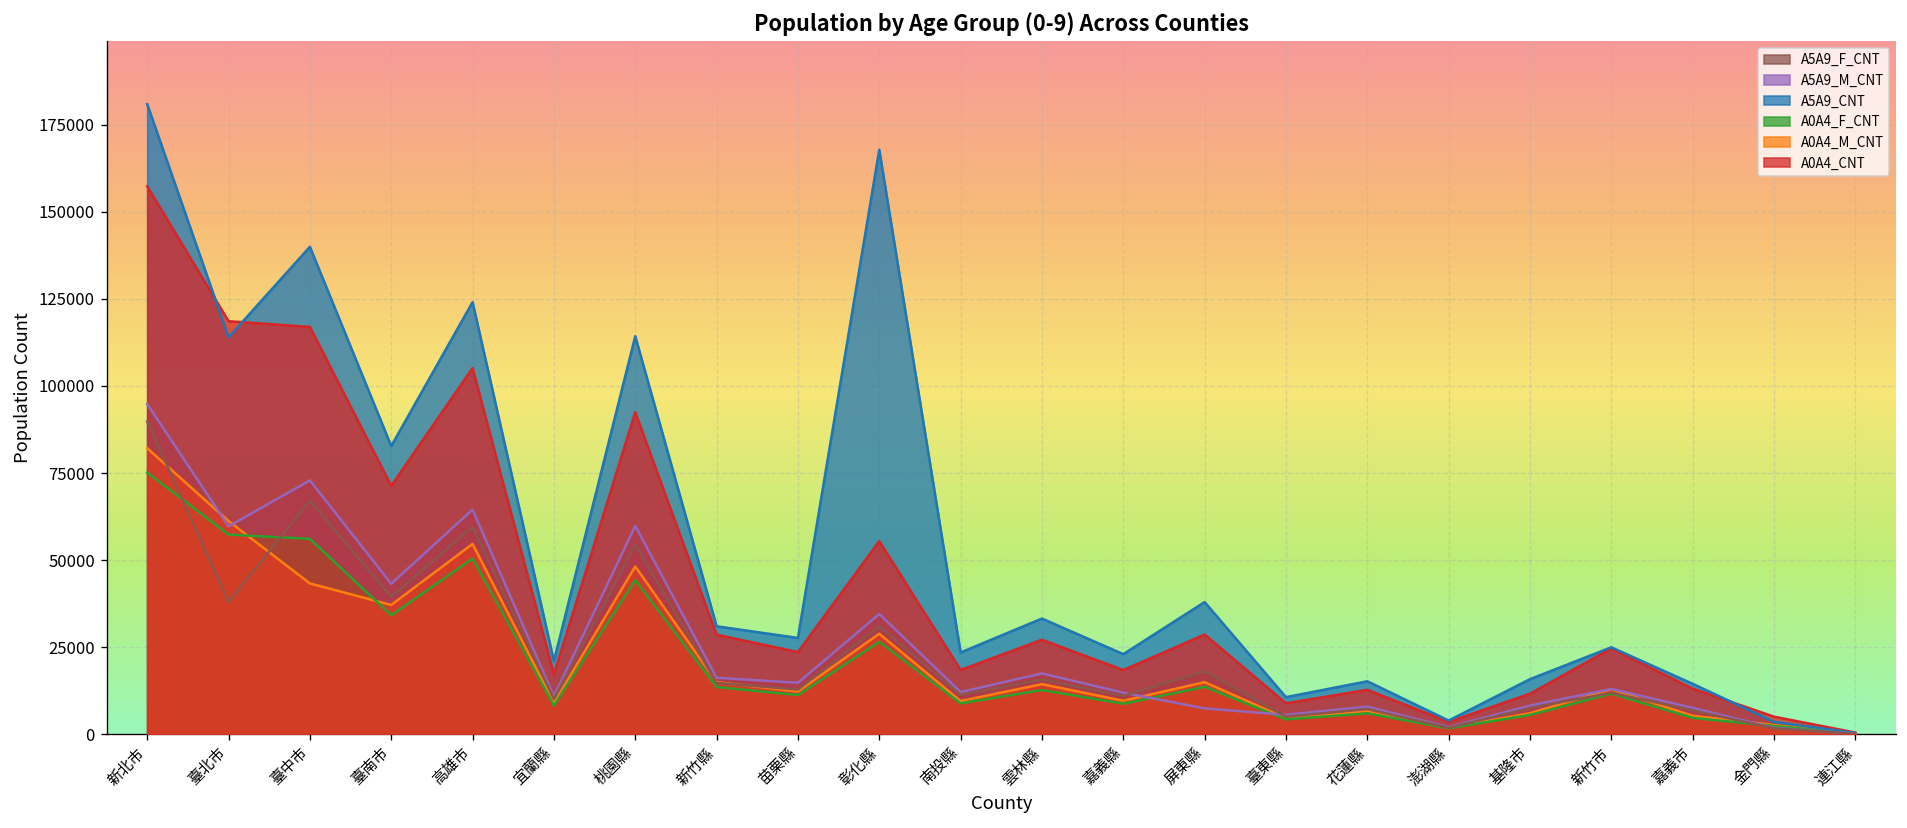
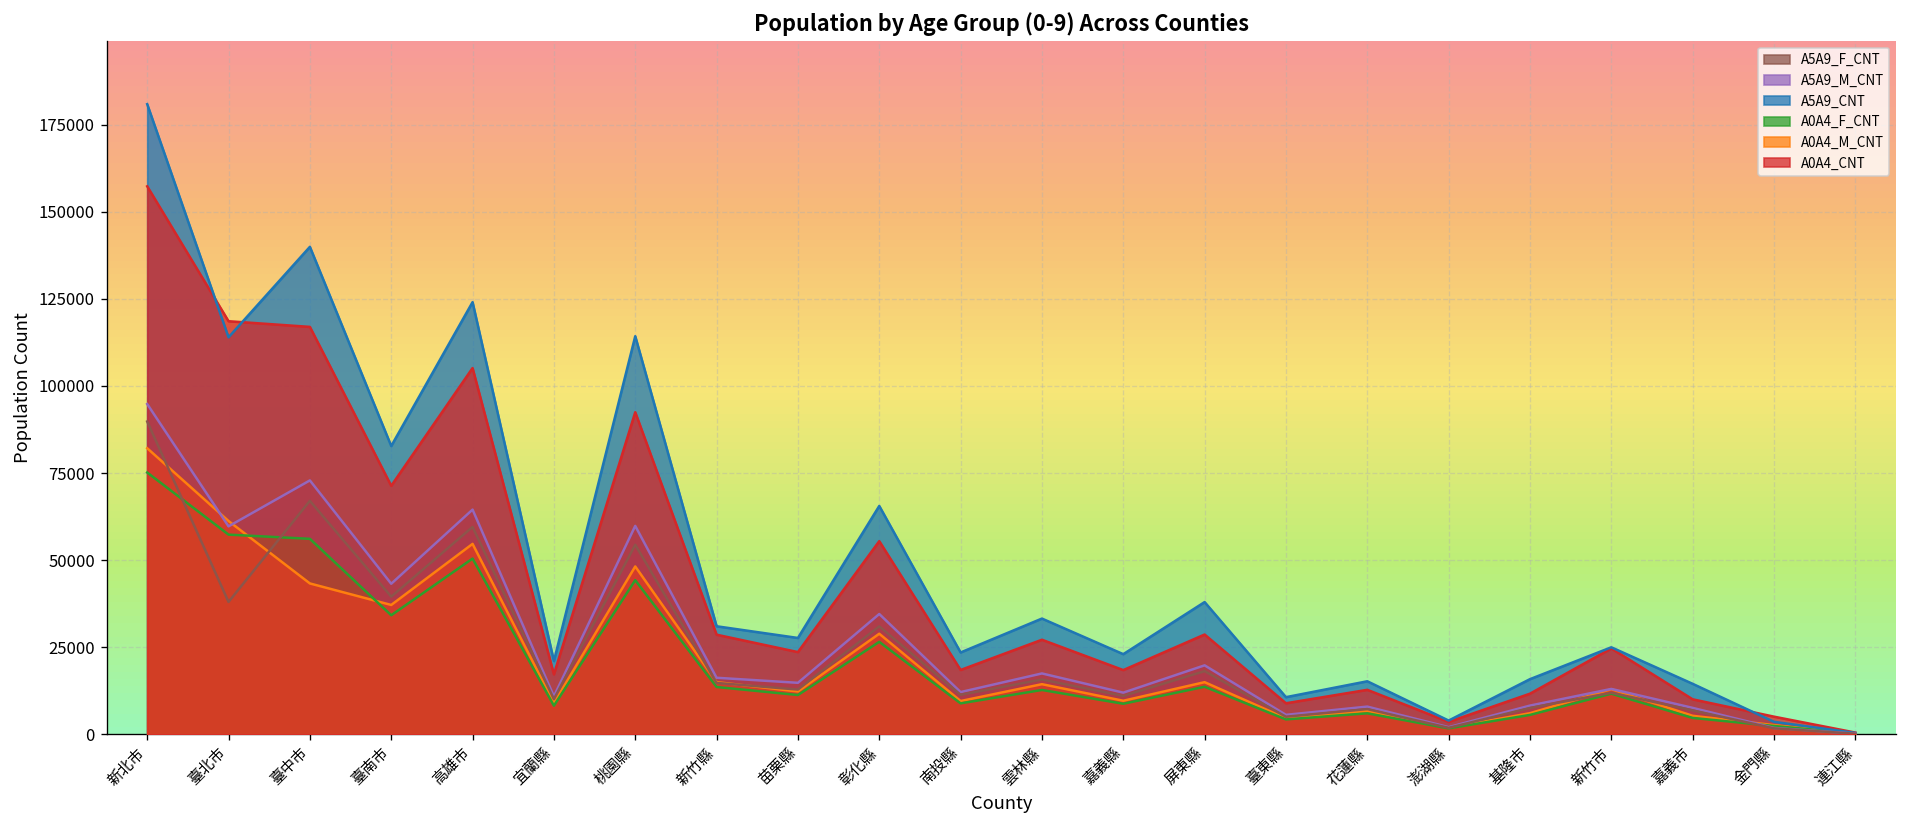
A5A9_CNT, 彰化縣: 168000 -> 66000
A5A9_M_CNT, 屏東縣: 7000 -> 20000
A0A4_CNT, 嘉義市: 13000 -> 10000
